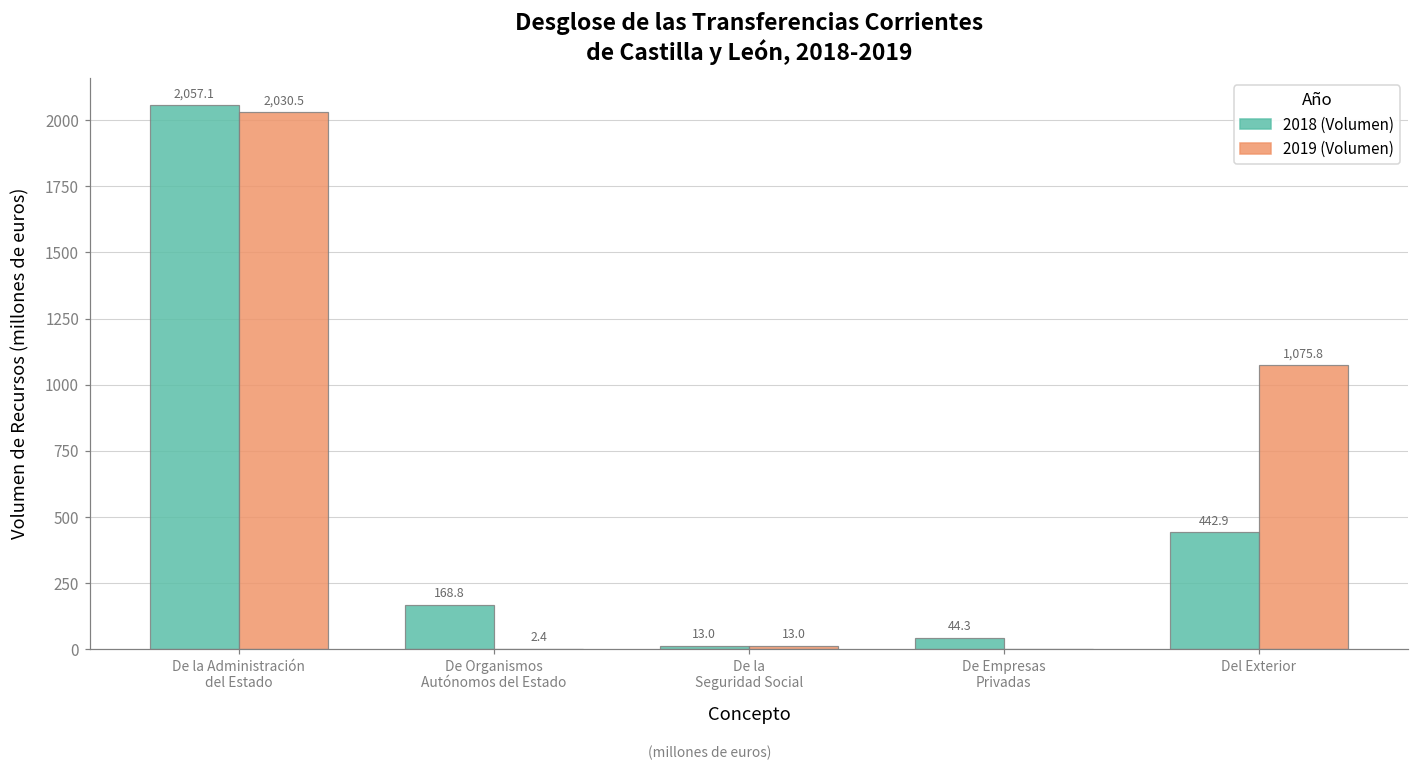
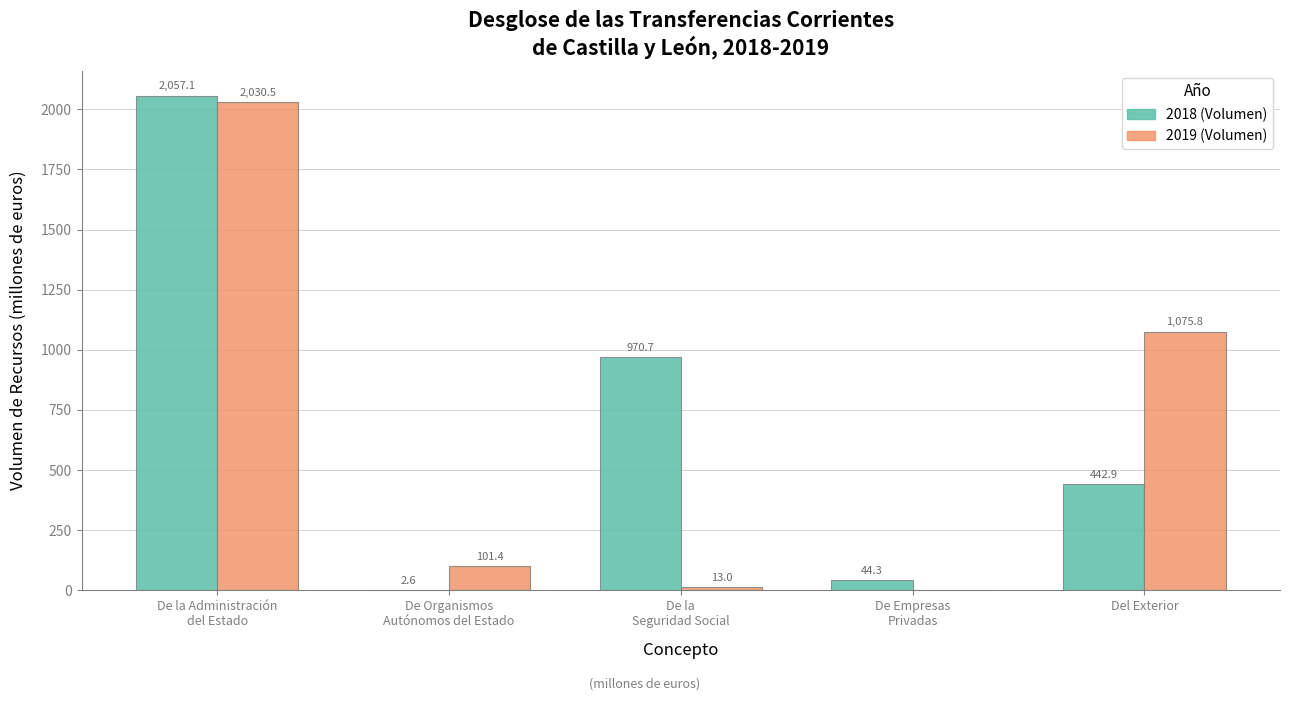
2018 (Volumen), De Organismos Autónomos del Estado: 168.8 -> 2.6
2019 (Volumen), De Organismos Autónomos del Estado: 2.4 -> 101.4
2018 (Volumen), De la Seguridad Social: 13.0 -> 970.7
